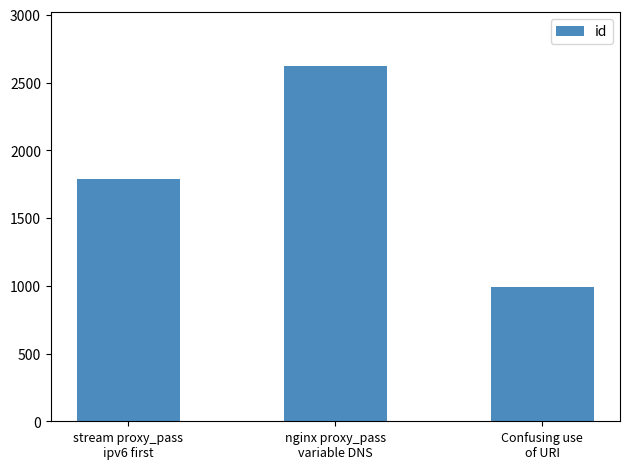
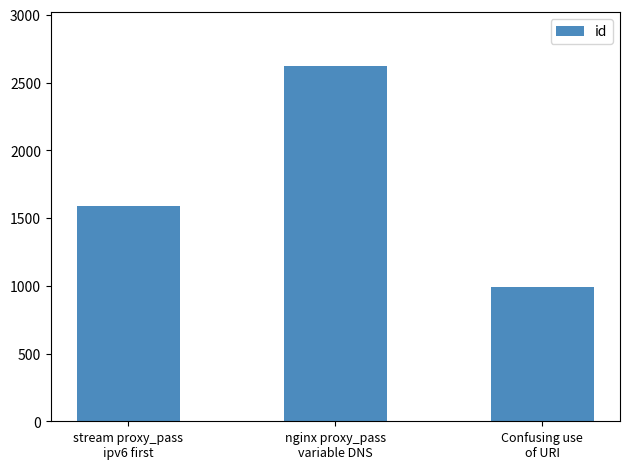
stream proxy_pass ipv6 first: 1790 -> 1590
